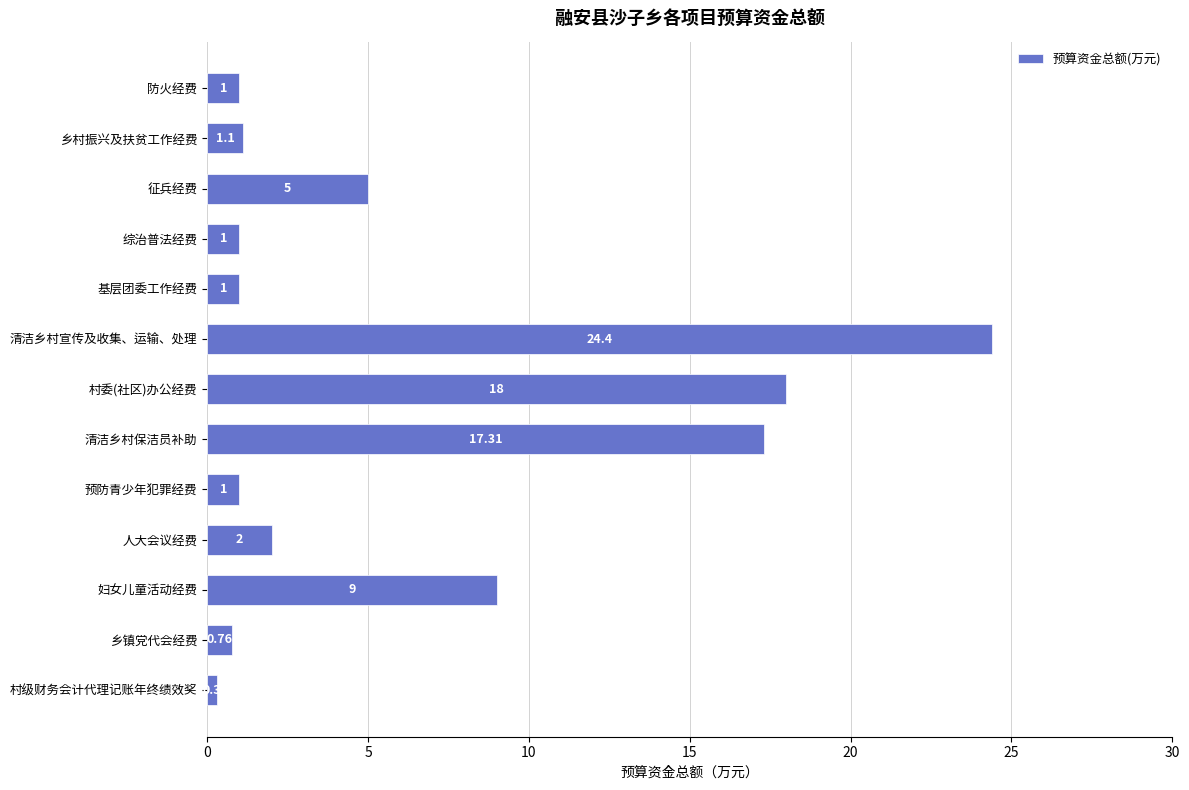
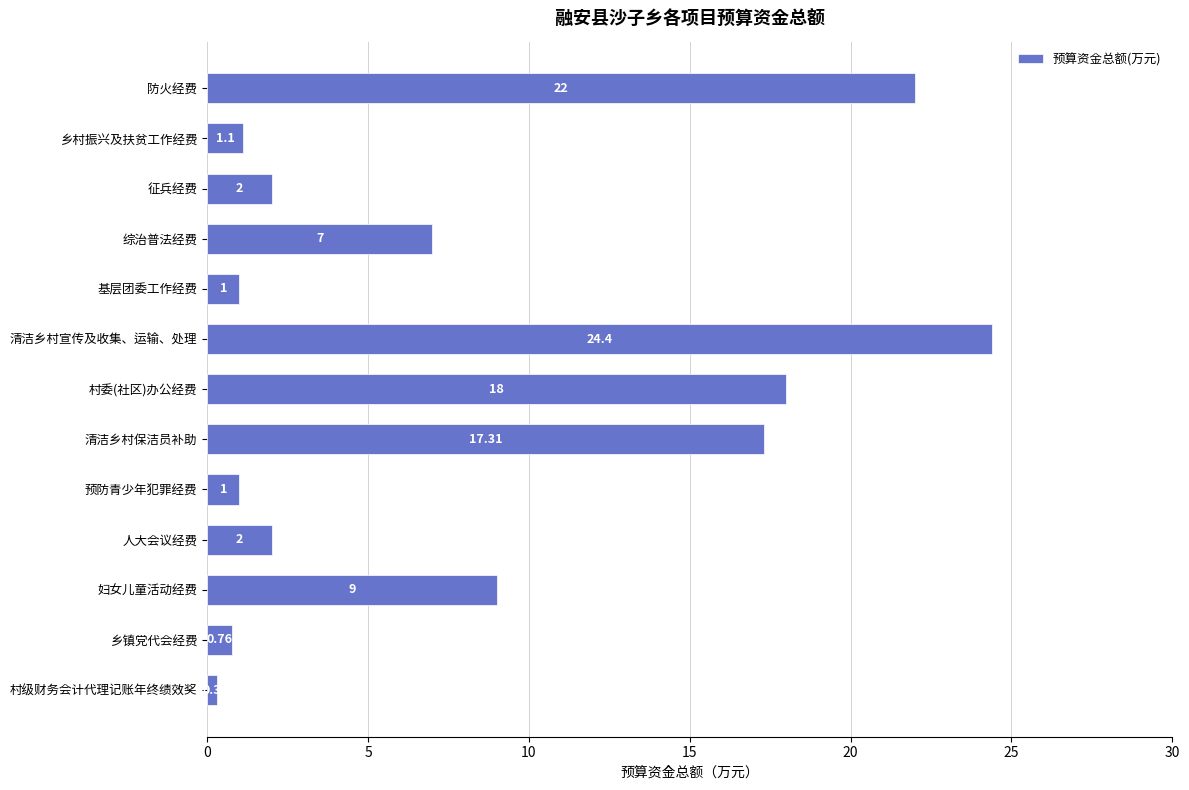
防火经费: 1 -> 22
征兵经费: 5 -> 2
综治普法经费: 1 -> 7
